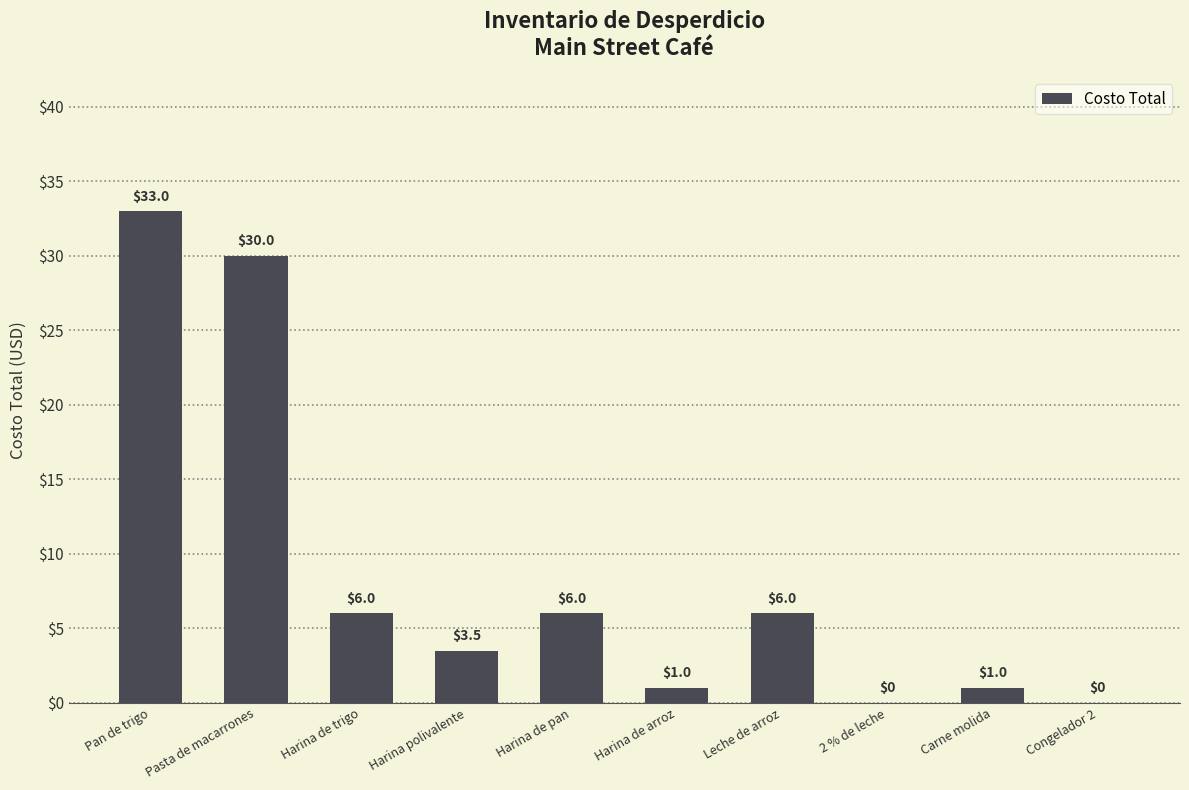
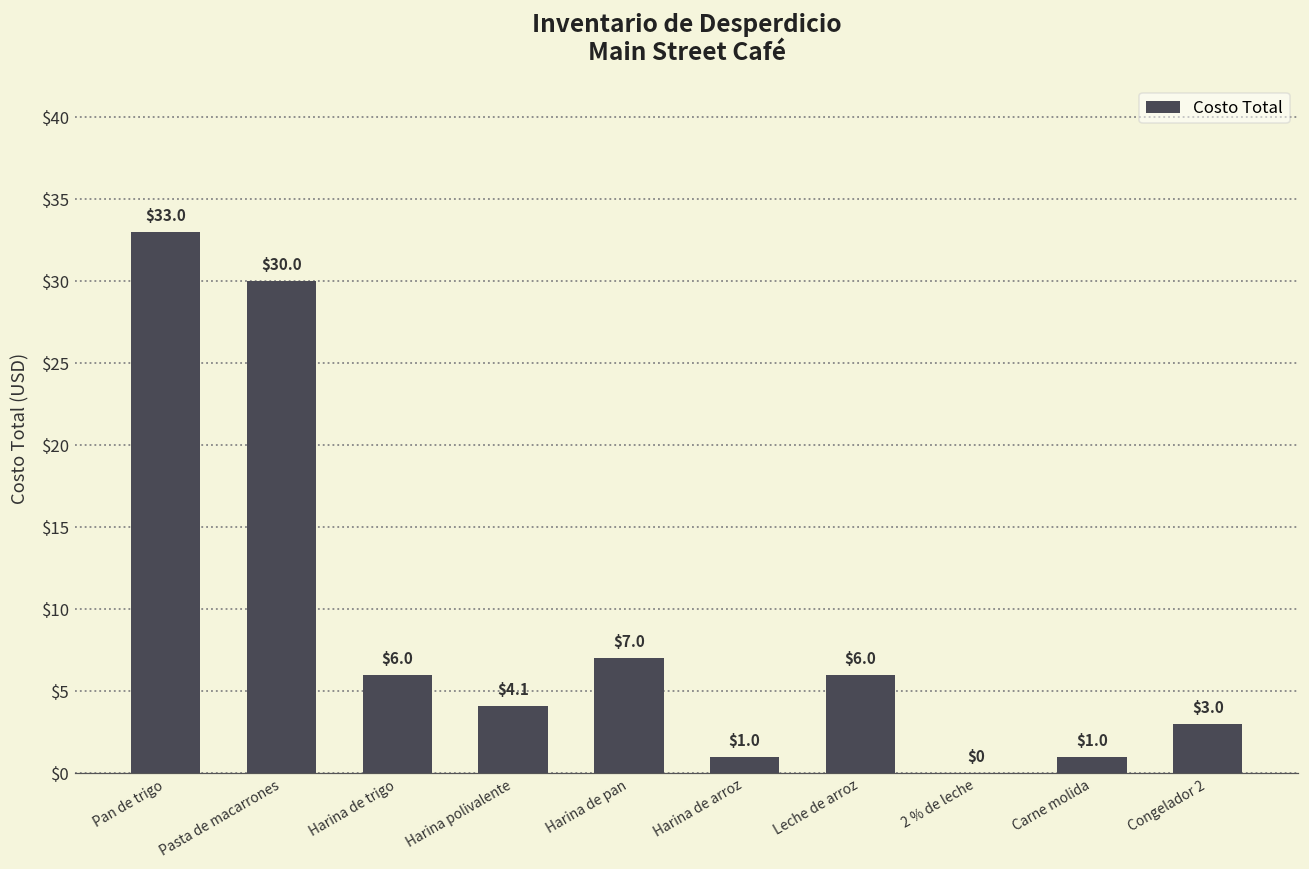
Harina polivalente: $3.5 -> $4.1
Harina de pan: $6.0 -> $7.0
Congelador 2: $0 -> $3.0
